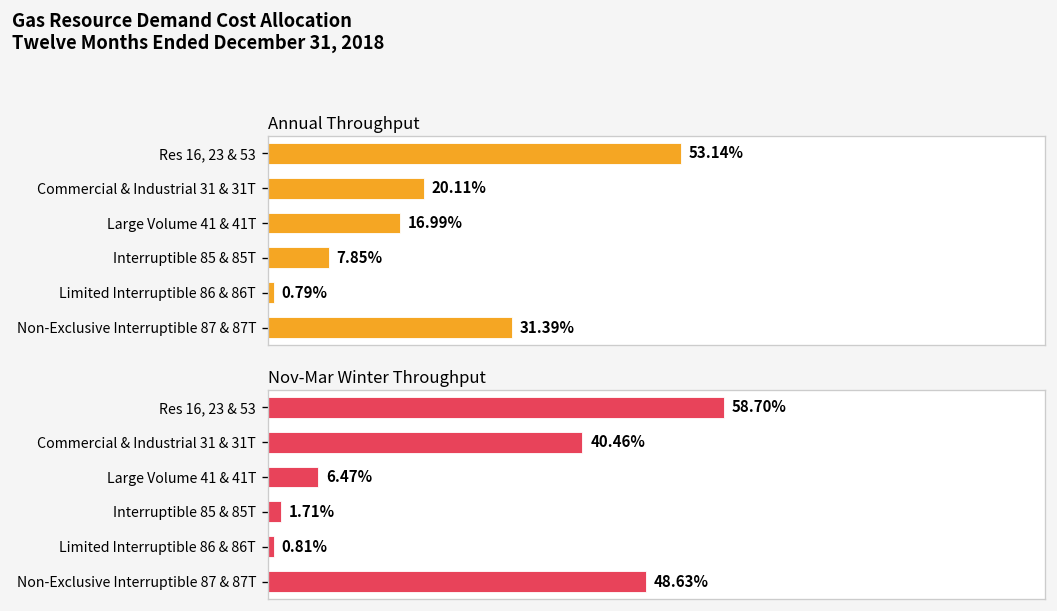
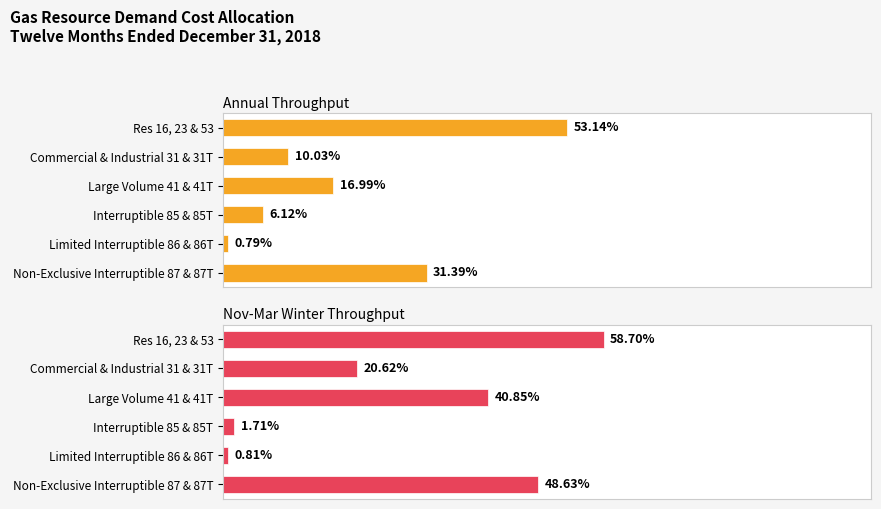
Annual Throughput, Commercial & Industrial 31 & 31T: 20.11% -> 10.03%
Annual Throughput, Interruptible 85 & 85T: 7.85% -> 6.12%
Nov-Mar Winter Throughput, Commercial & Industrial 31 & 31T: 40.46% -> 20.62%
Nov-Mar Winter Throughput, Large Volume 41 & 41T: 6.47% -> 40.85%
